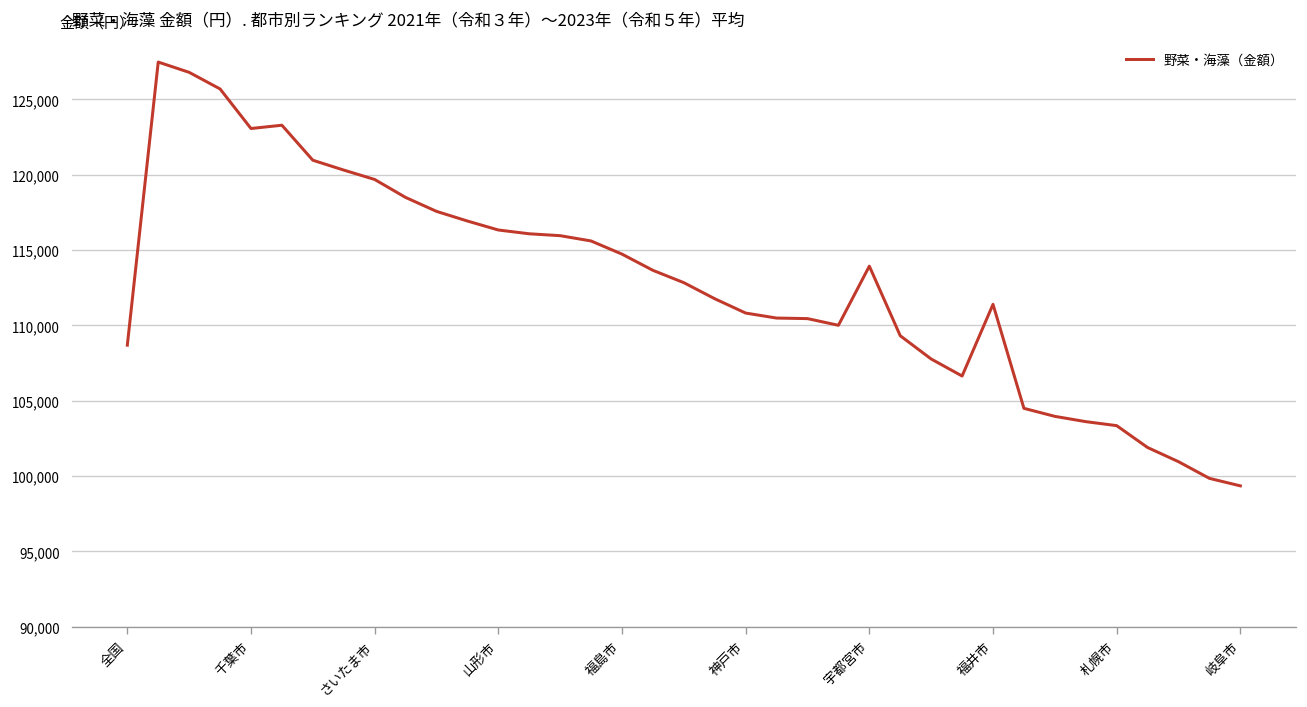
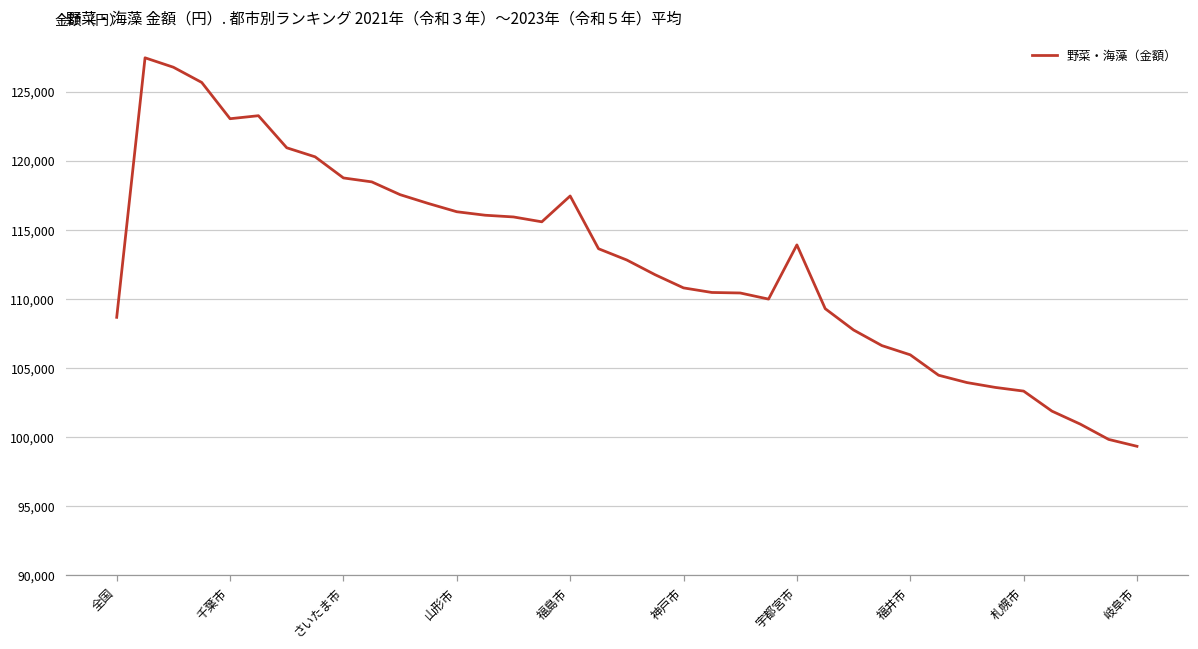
さいたま市: 119,700 -> 118,800
福島市: 114,700 -> 117,500
福井市: 111,400 -> 106,000
